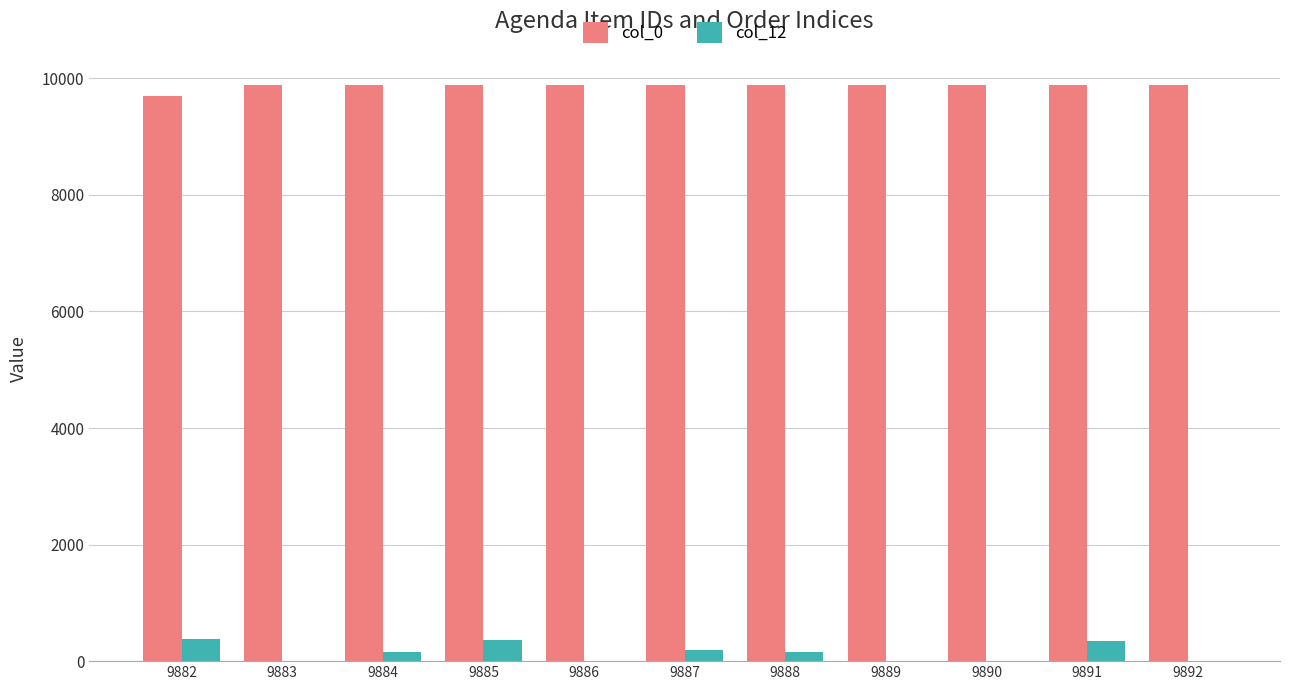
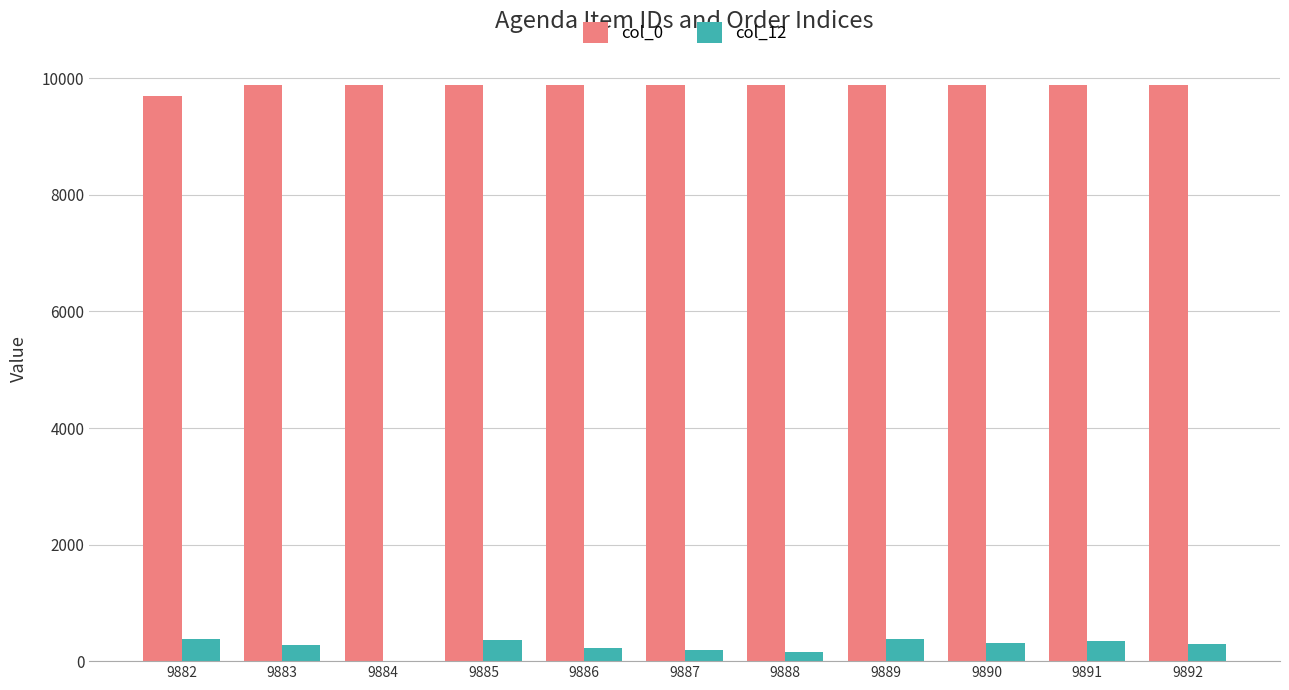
col_12, 9883: 0 -> 300
col_12, 9884: 200 -> 0
col_12, 9886: 0 -> 200
col_12, 9889: 0 -> 400
col_12, 9890: 0 -> 300
col_12, 9892: 0 -> 300
